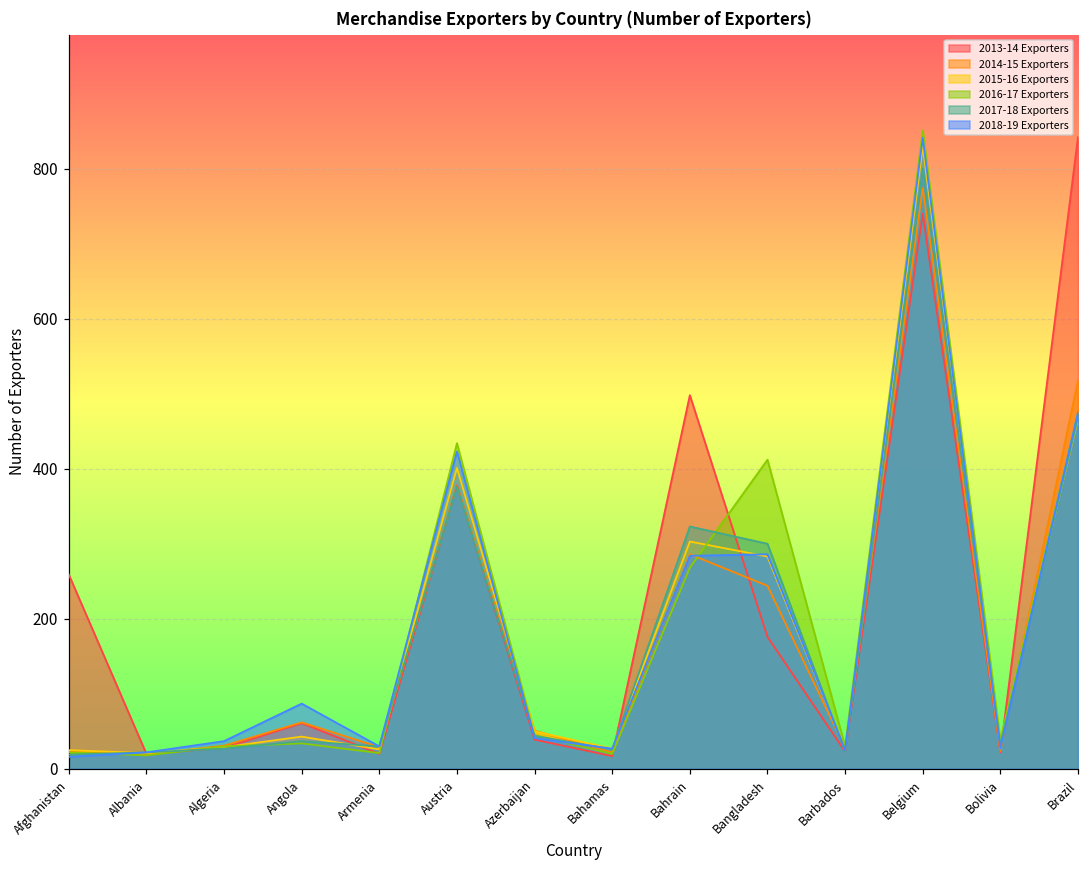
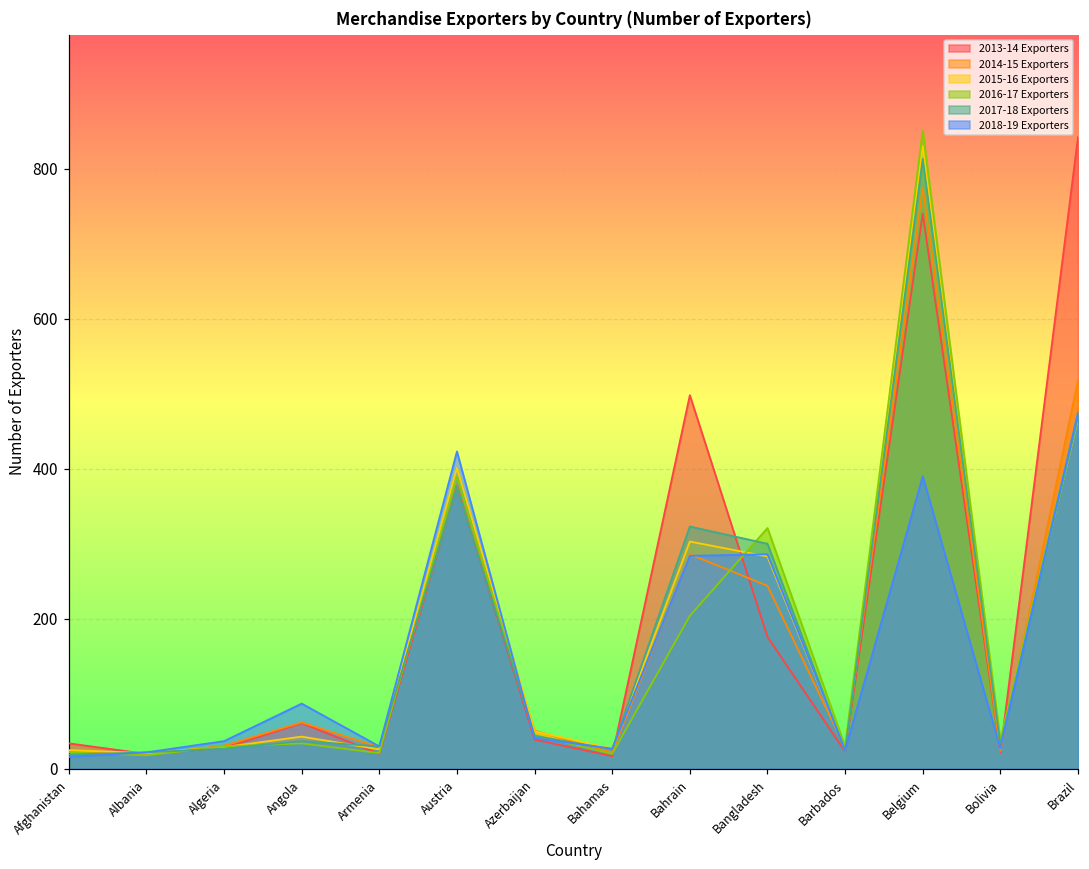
2013-14 Exporters, Afghanistan: 260 -> 30
2016-17 Exporters, Austria: 430 -> 390
2016-17 Exporters, Bahrain: 270 -> 200
2016-17 Exporters, Bangladesh: 410 -> 320
2017-18 Exporters, Belgium: 800 -> 810
2018-19 Exporters, Belgium: 840 -> 390
